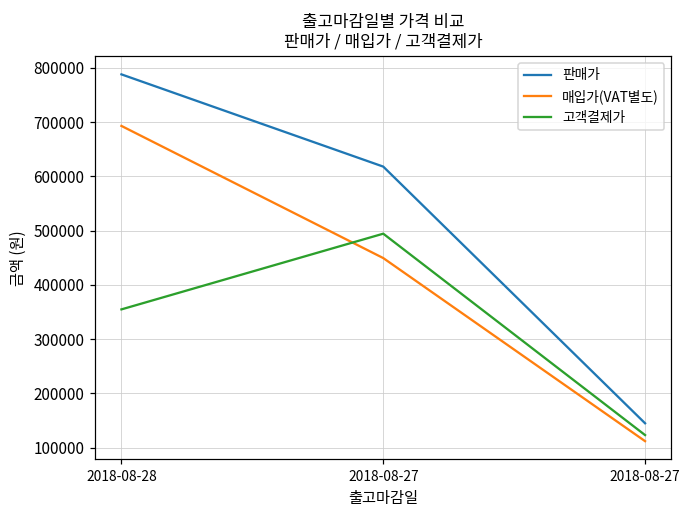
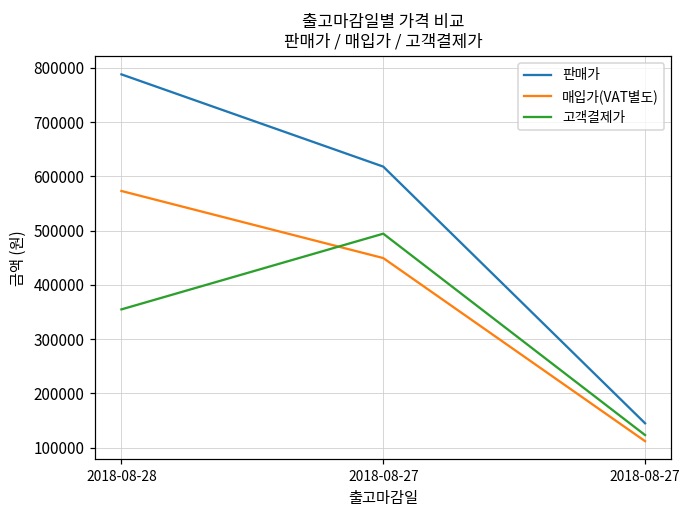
매입가(VAT별도), 2018-08-28: 690000 -> 570000
